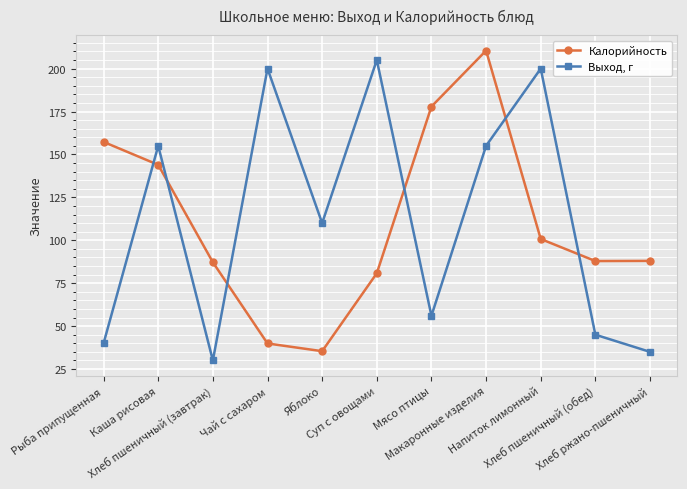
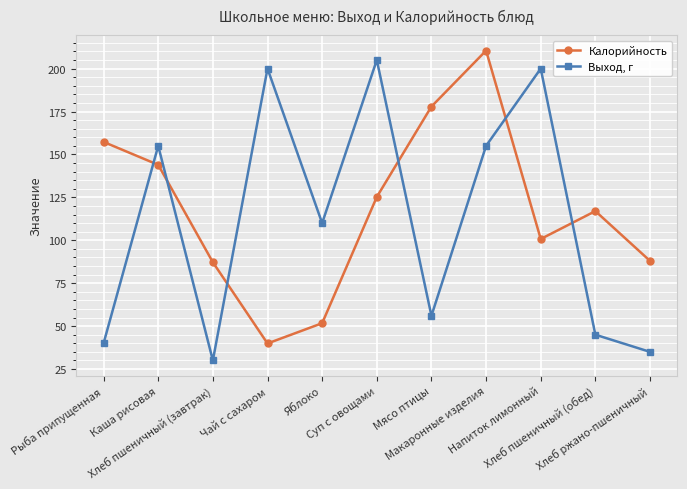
Калорийность, Яблоко: 35 -> 52
Калорийность, Суп с овощами: 81 -> 125
Калорийность, Хлеб пшеничный (обед): 88 -> 117
